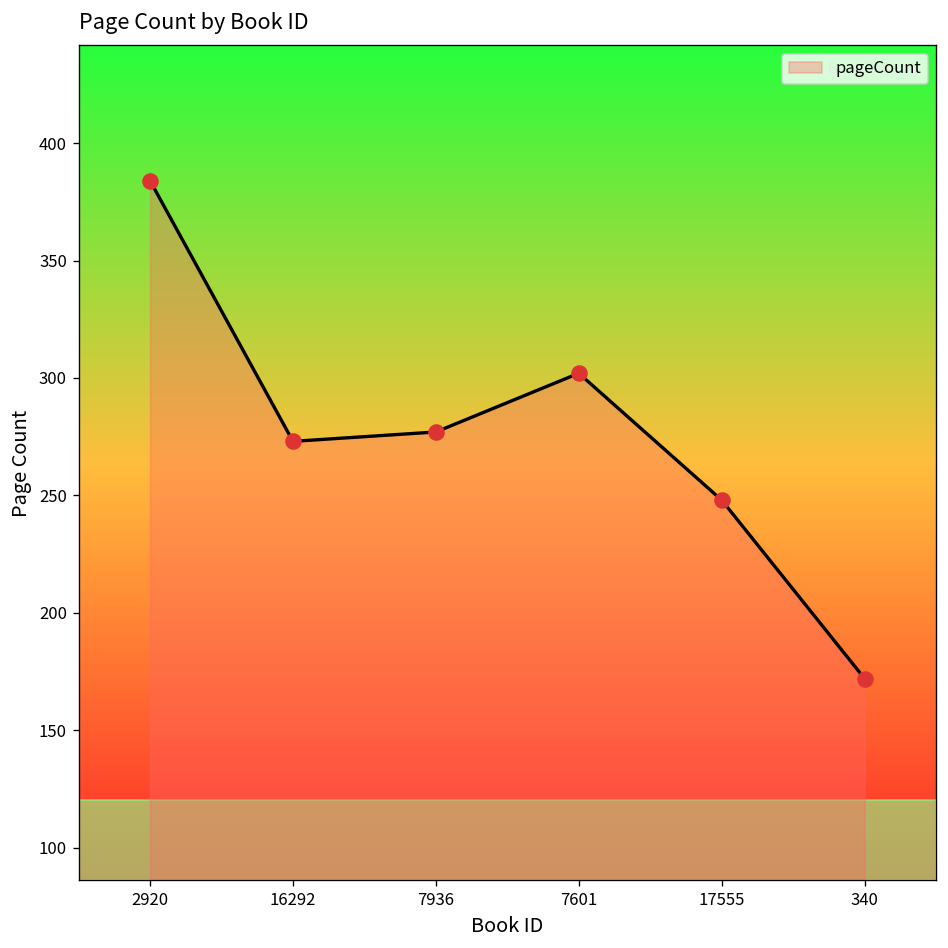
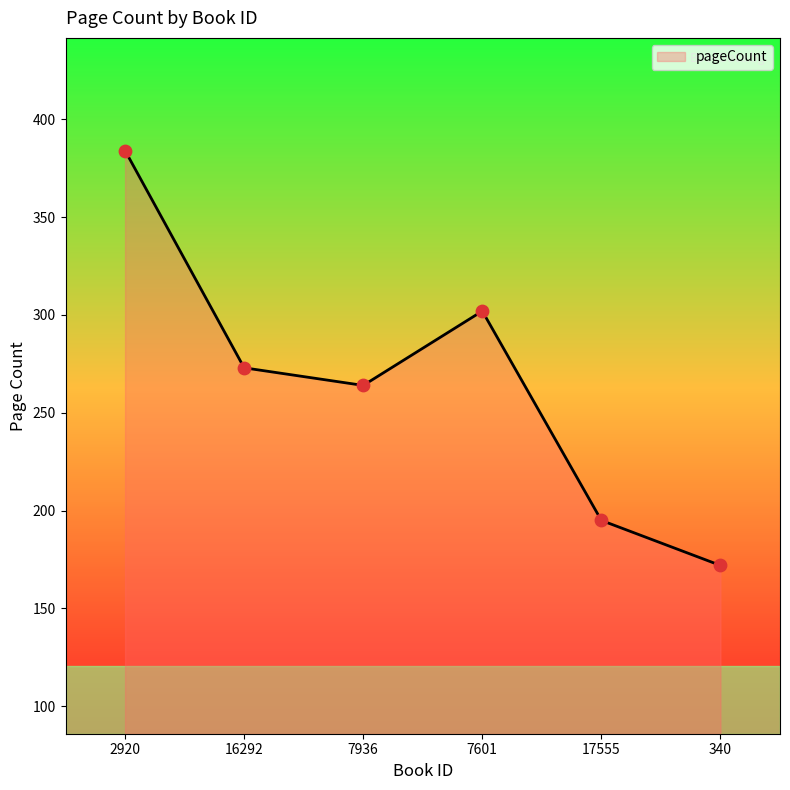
7936: 277 -> 264
17555: 248 -> 195
